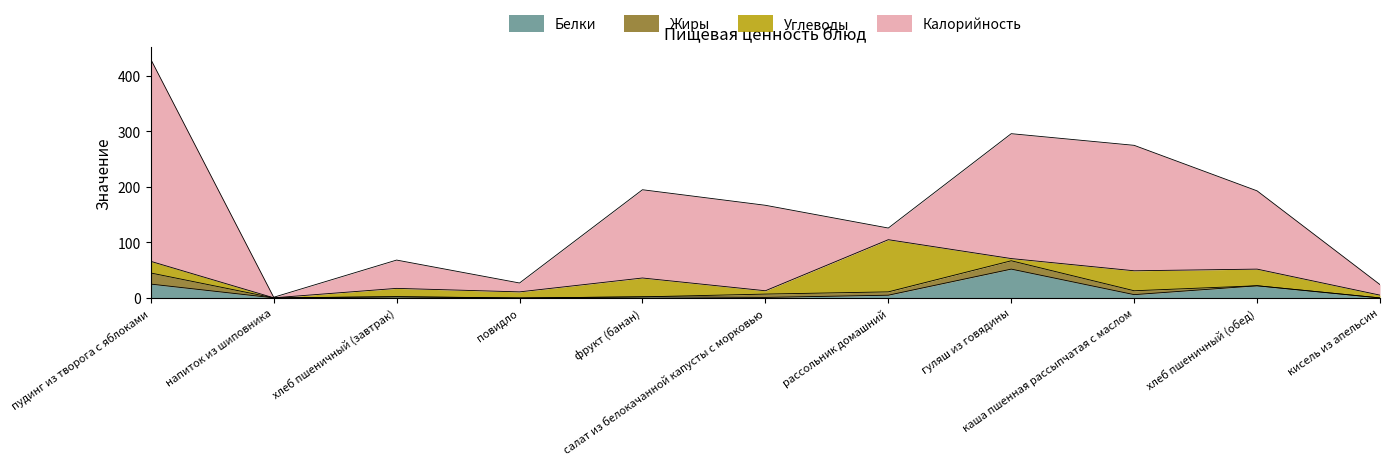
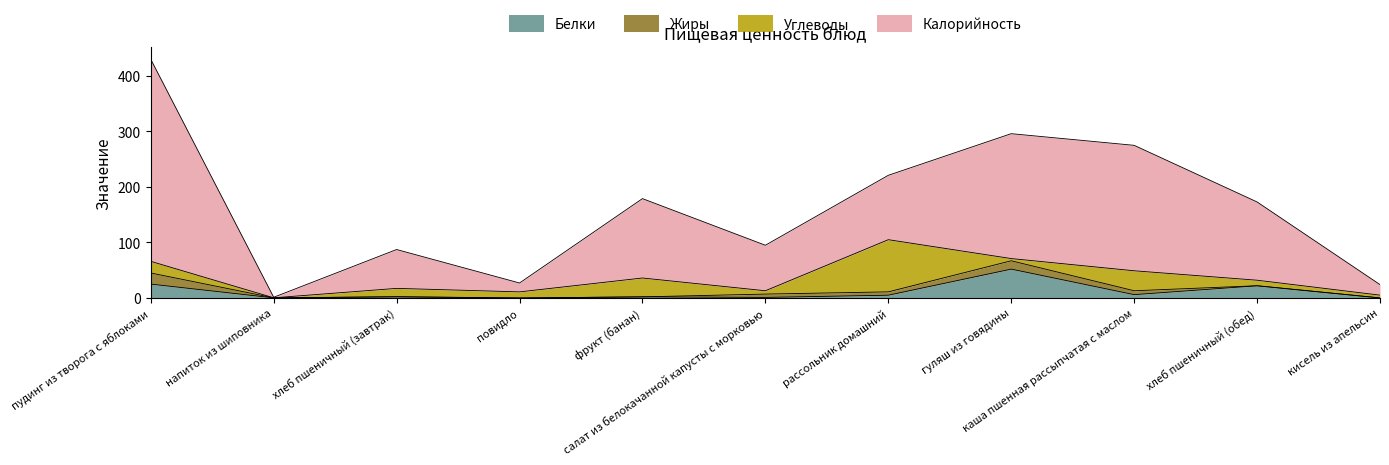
Калорийность, хлеб пшеничный (завтрак): 50 -> 70
Калорийность, фрукт (банан): 160 -> 140
Калорийность, салат из белокачанной капусты с морковью: 150 -> 80
Калорийность, рассольник домашний: 20 -> 120
Углеводы, хлеб пшеничный (обед): 30 -> 10
